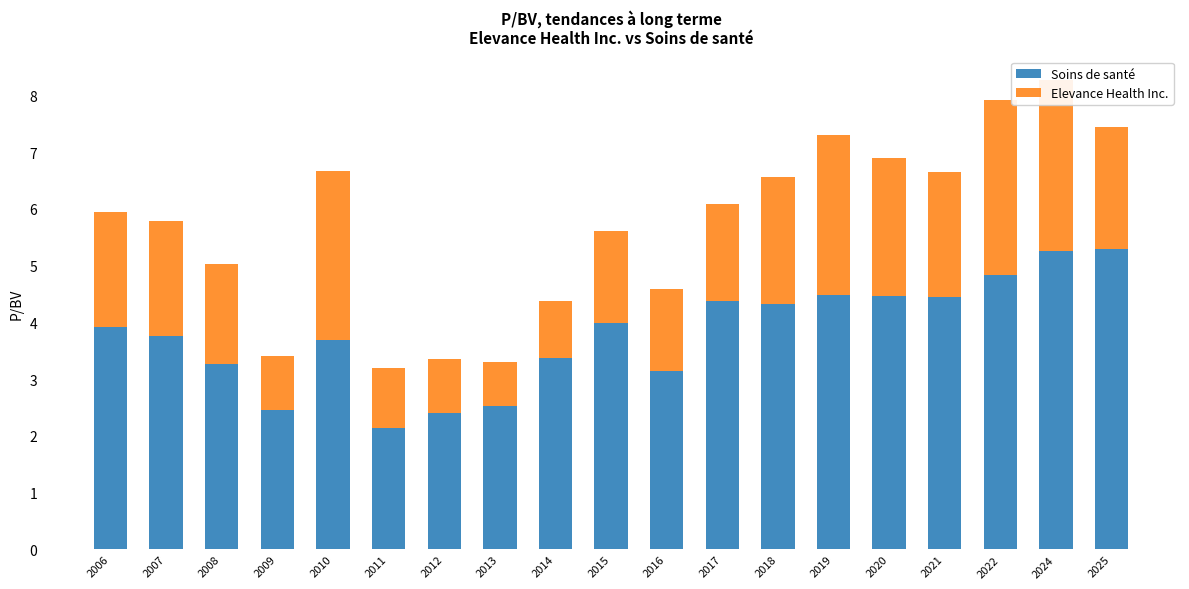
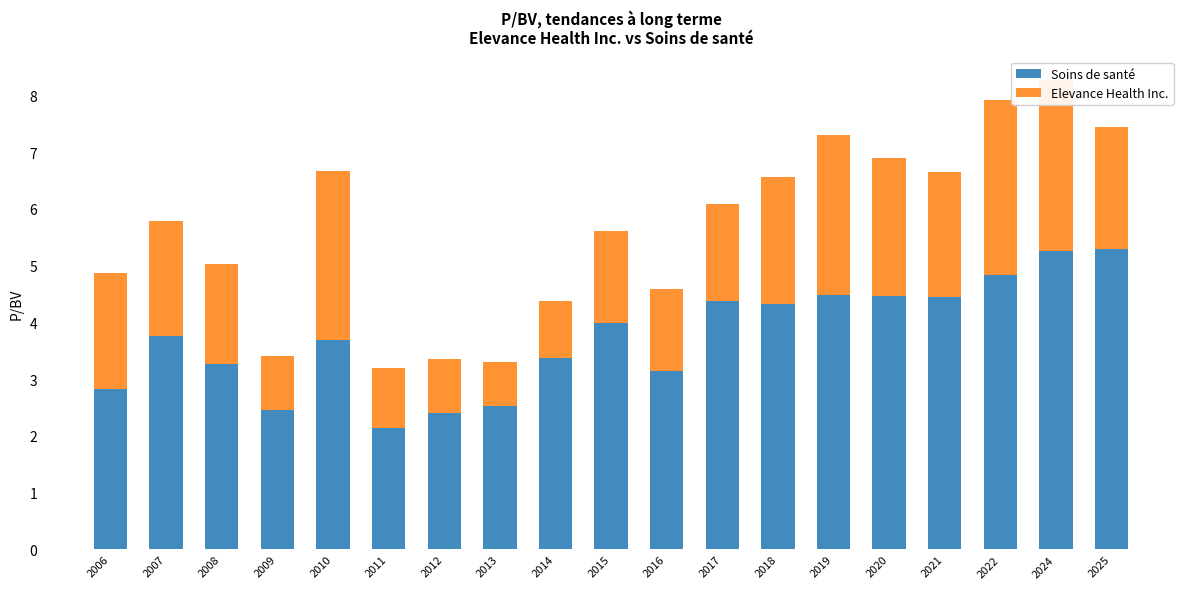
Soins de santé, 2006: 3.9 -> 2.8
